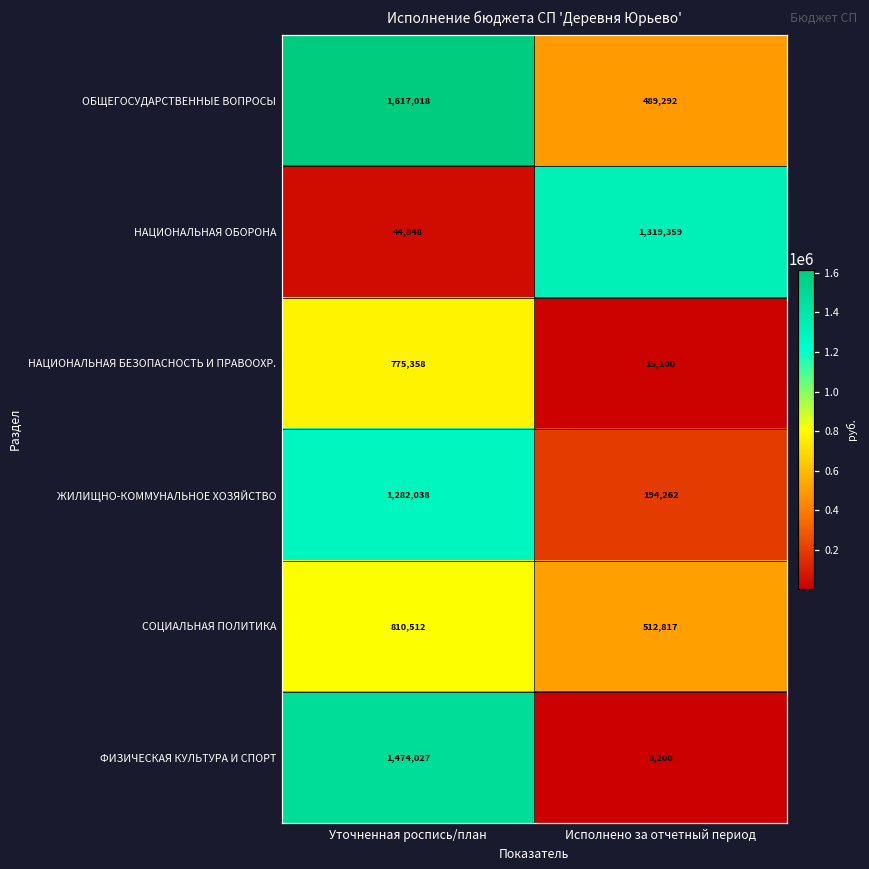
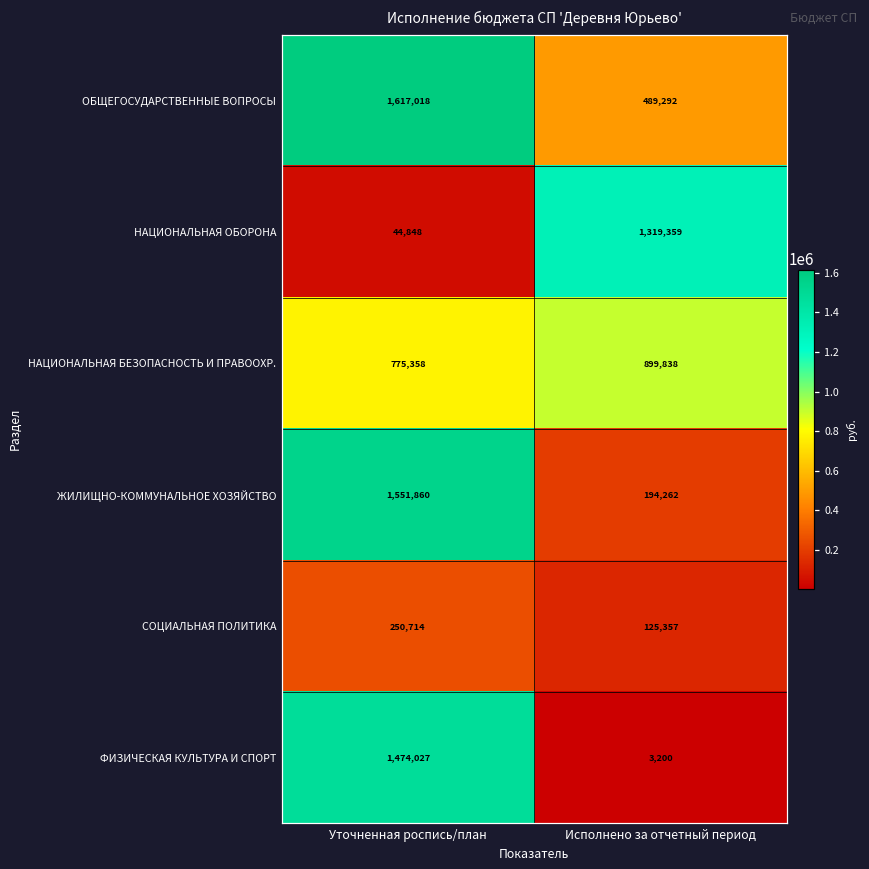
НАЦИОНАЛЬНАЯ БЕЗОПАСНОСТЬ И ПРАВООХР., Исполнено за отчетный период: 15,100 -> 899,838
ЖИЛИЩНО-КОММУНАЛЬНОЕ ХОЗЯЙСТВО, Уточненная роспись/план: 1,282,038 -> 1,551,860
СОЦИАЛЬНАЯ ПОЛИТИКА, Уточненная роспись/план: 810,512 -> 250,714
СОЦИАЛЬНАЯ ПОЛИТИКА, Исполнено за отчетный период: 512,817 -> 125,357
